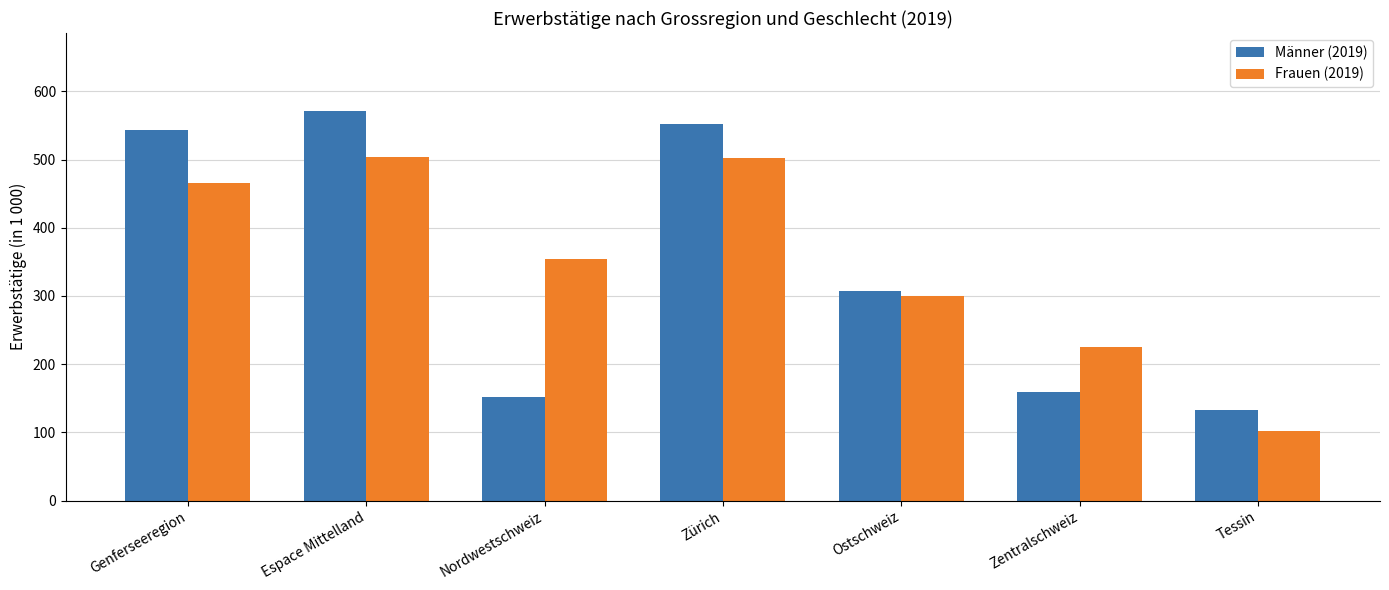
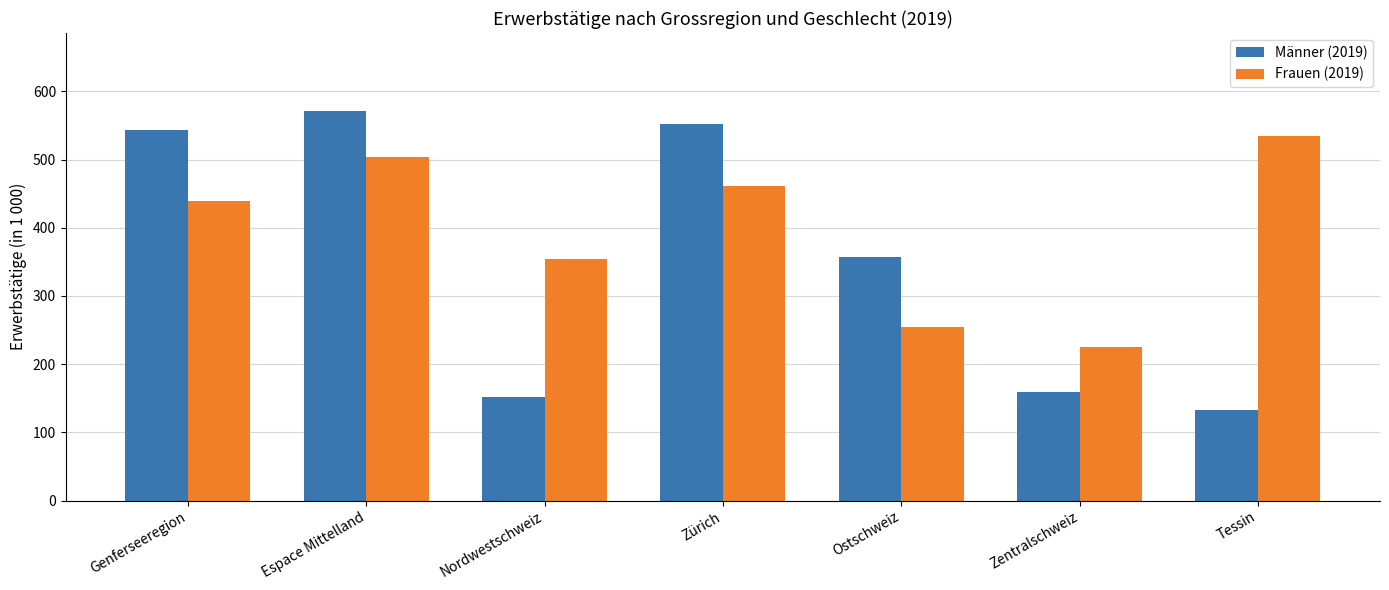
Frauen (2019), Genferseeregion: 470 -> 440
Frauen (2019), Zürich: 500 -> 460
Männer (2019), Ostschweiz: 310 -> 360
Frauen (2019), Ostschweiz: 300 -> 250
Frauen (2019), Tessin: 100 -> 530
